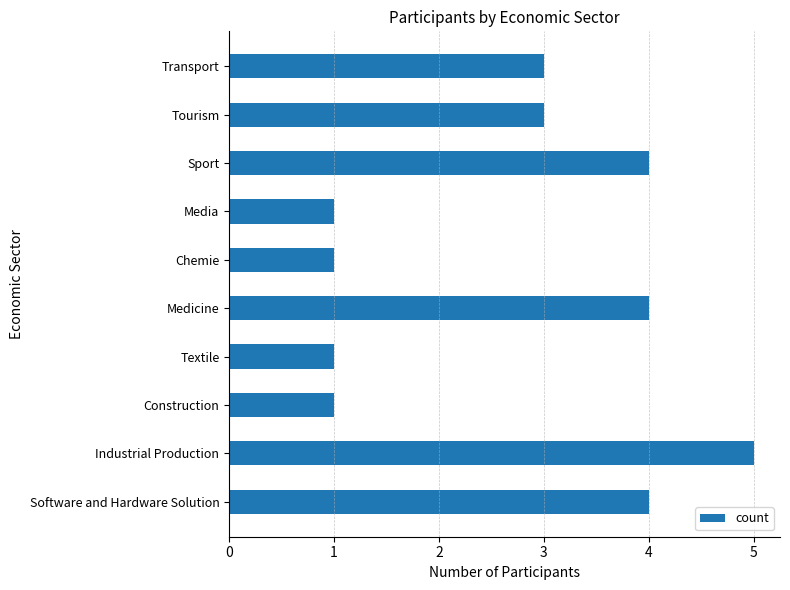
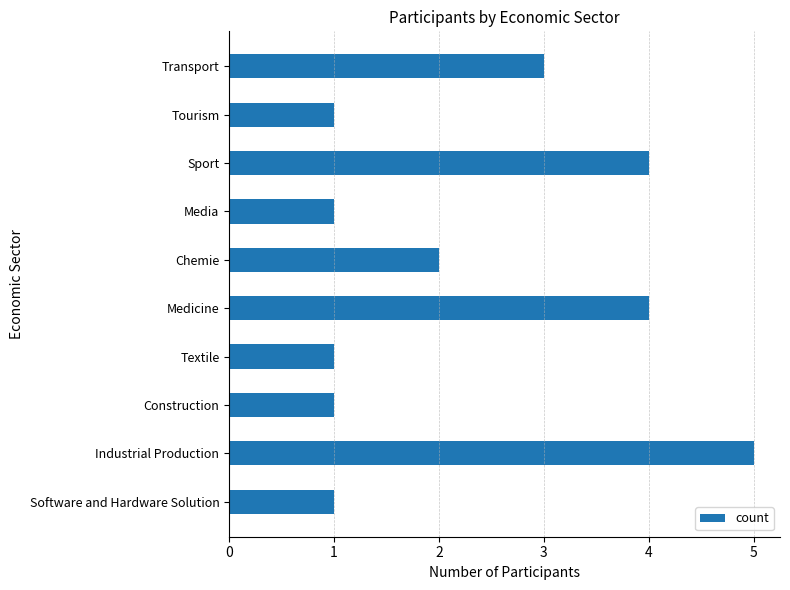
Tourism: 3 -> 1
Chemie: 1 -> 2
Software and Hardware Solution: 4 -> 1
